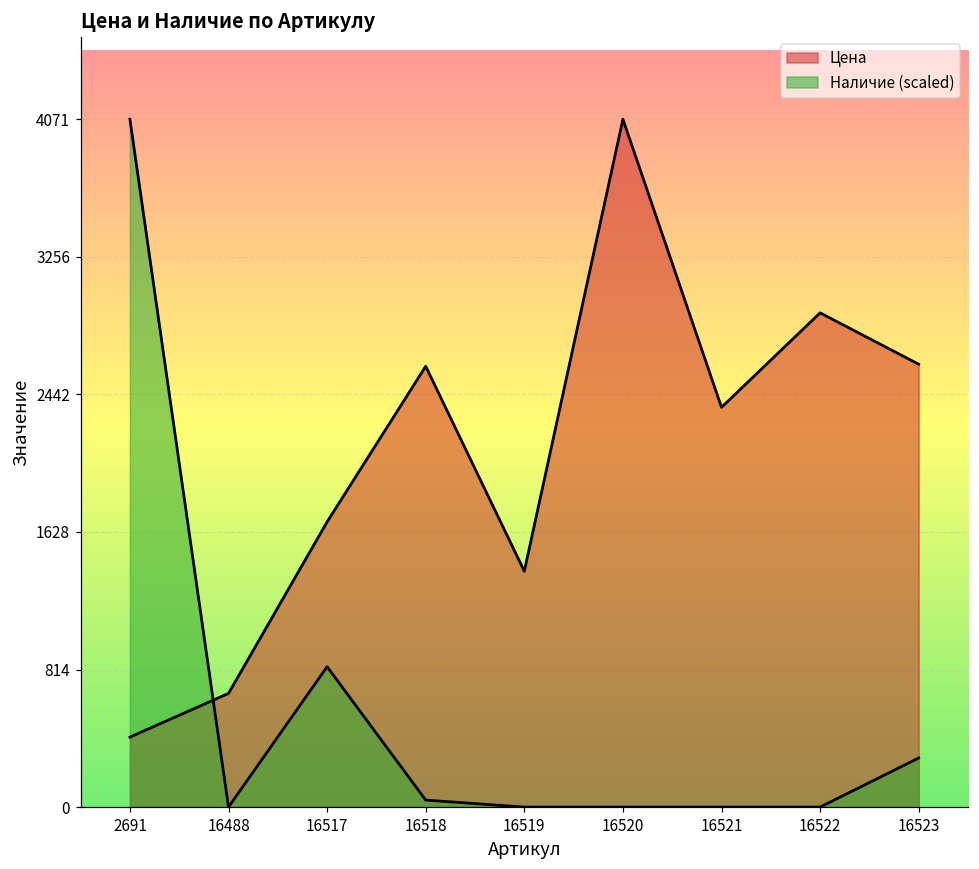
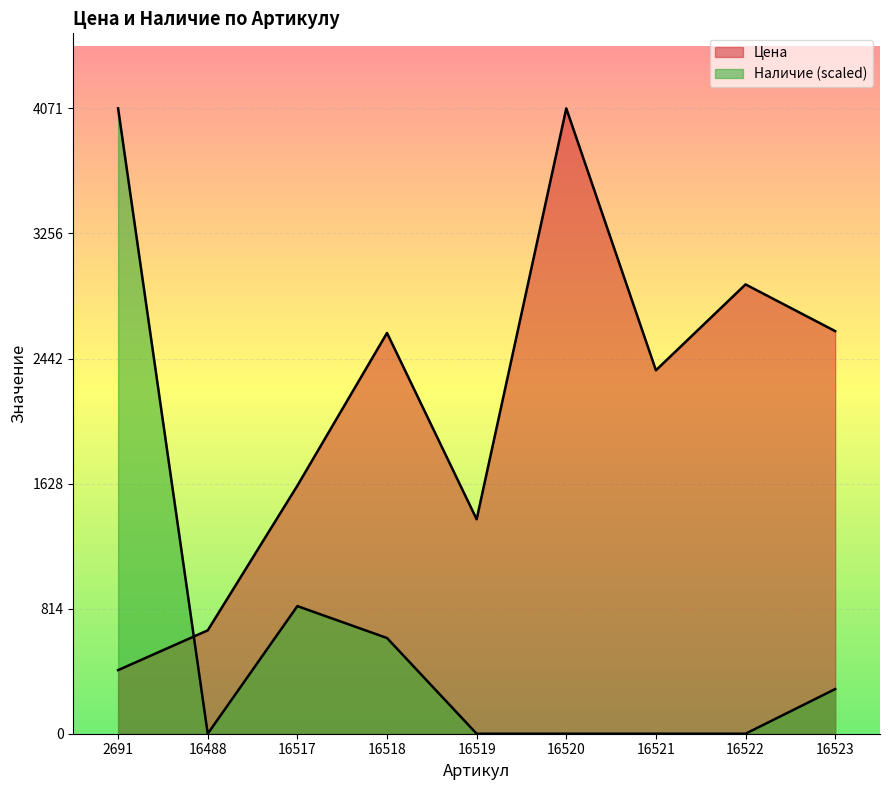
Цена, 16517: 1690 -> 1620
Наличие (scaled), 16518: 40 -> 620
